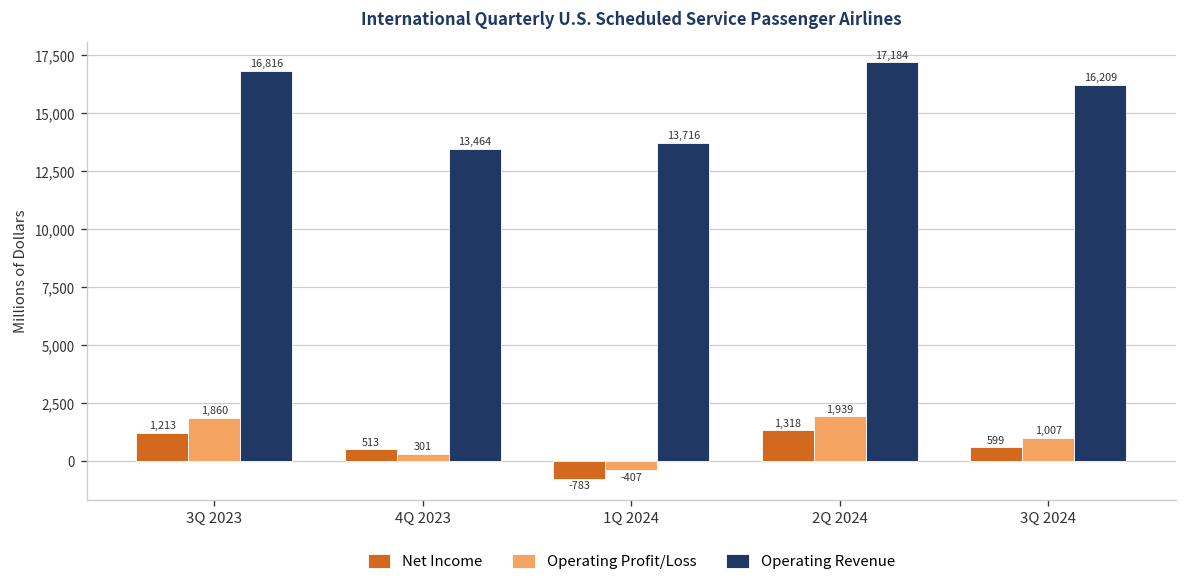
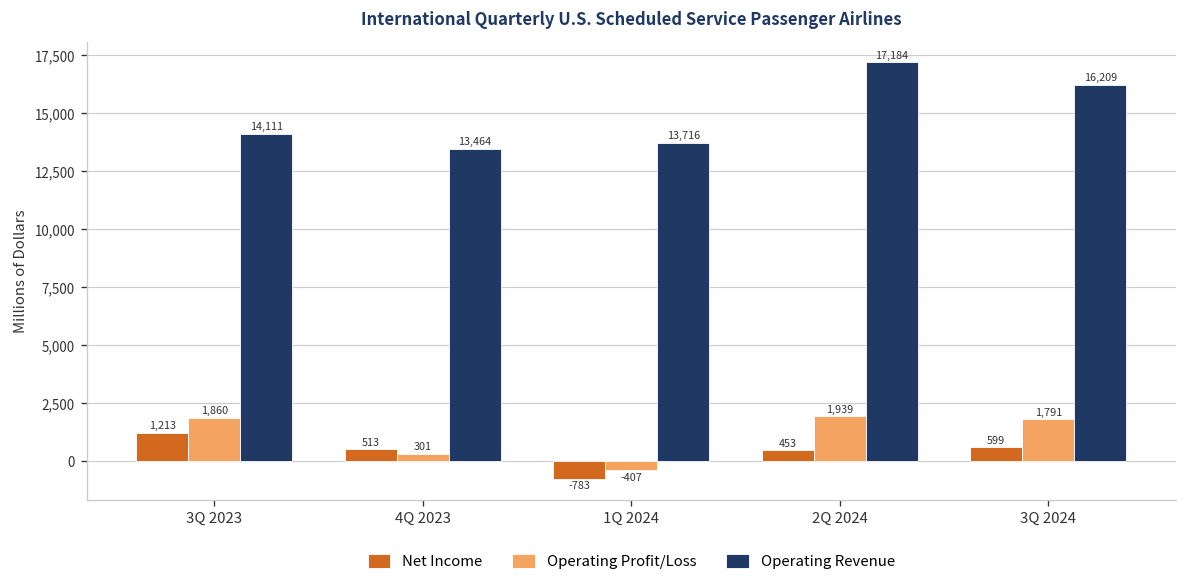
Operating Revenue, 3Q 2023: 16,816 -> 14,111
Net Income, 2Q 2024: 1,318 -> 453
Operating Profit/Loss, 3Q 2024: 1,007 -> 1,791
